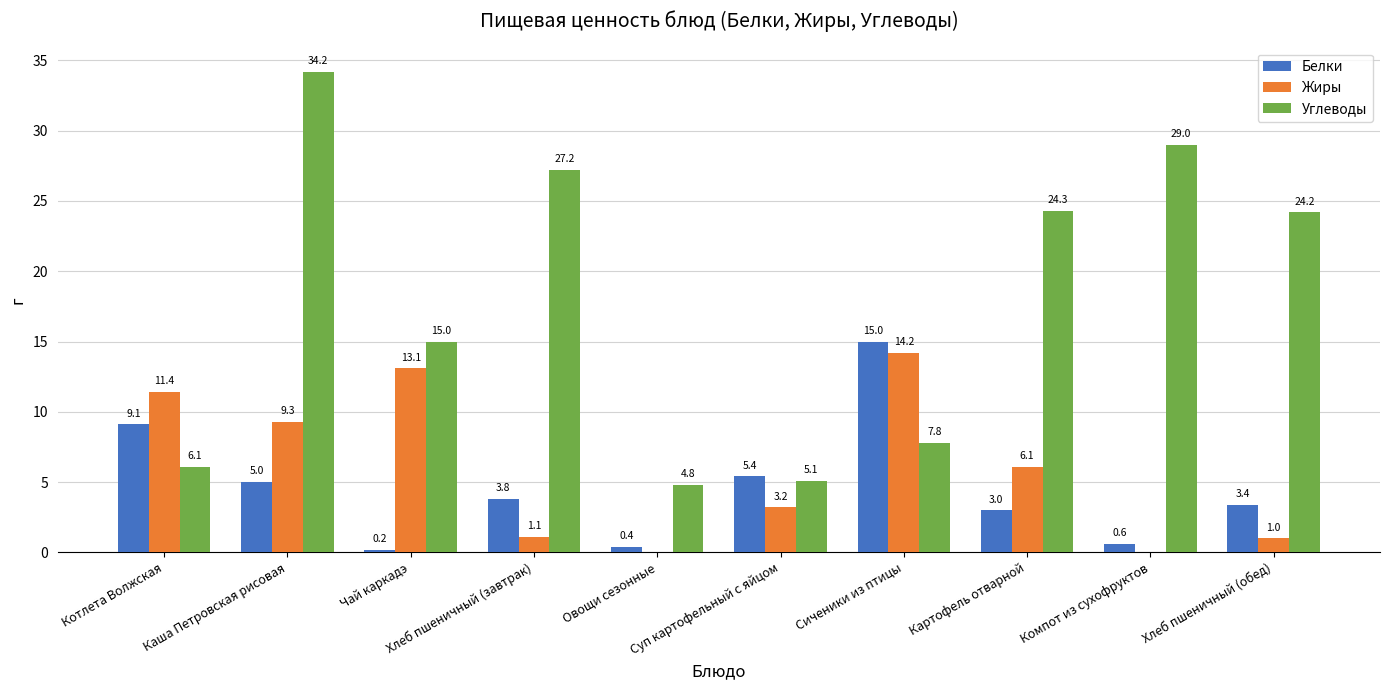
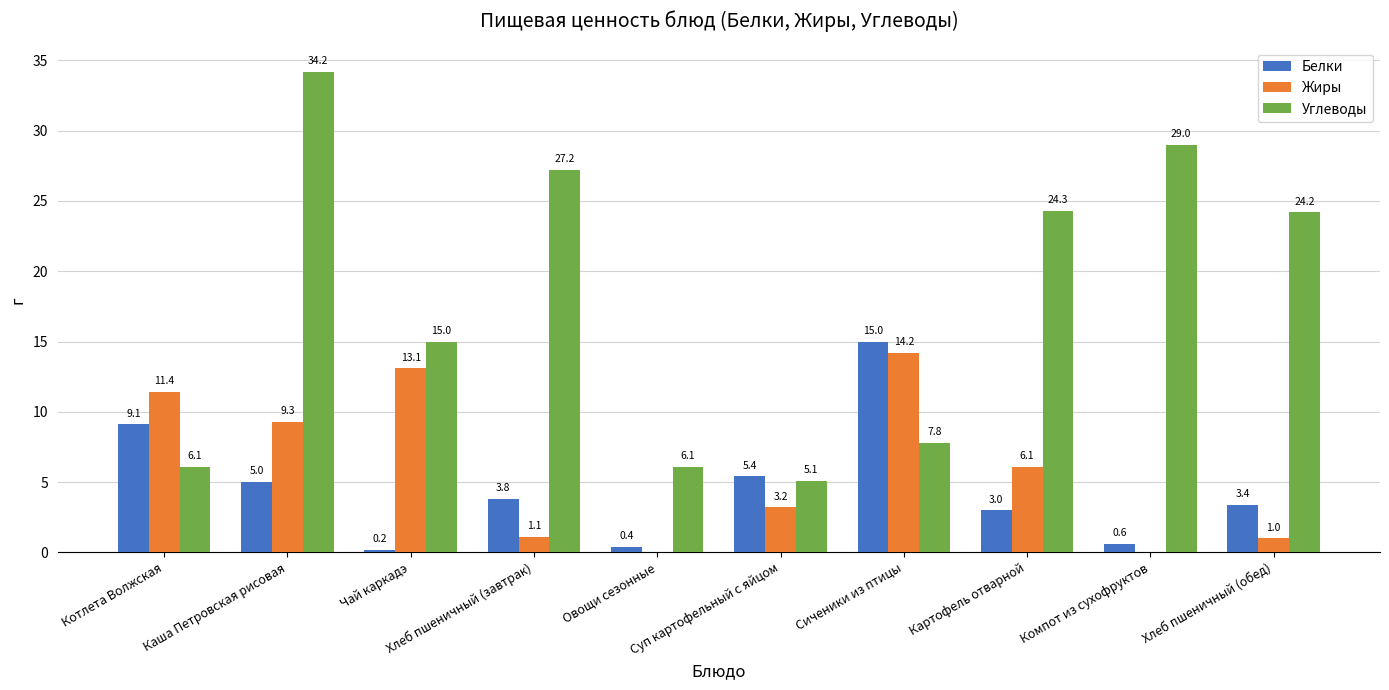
Углеводы, Овощи сезонные: 4.8 -> 6.1
